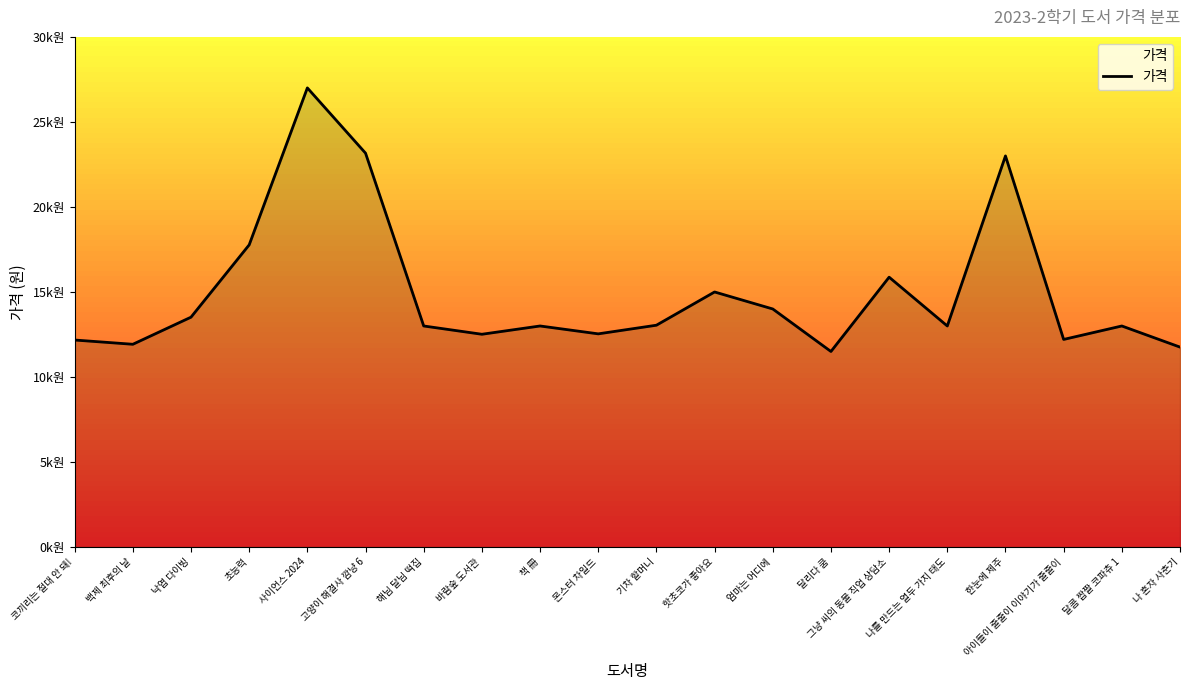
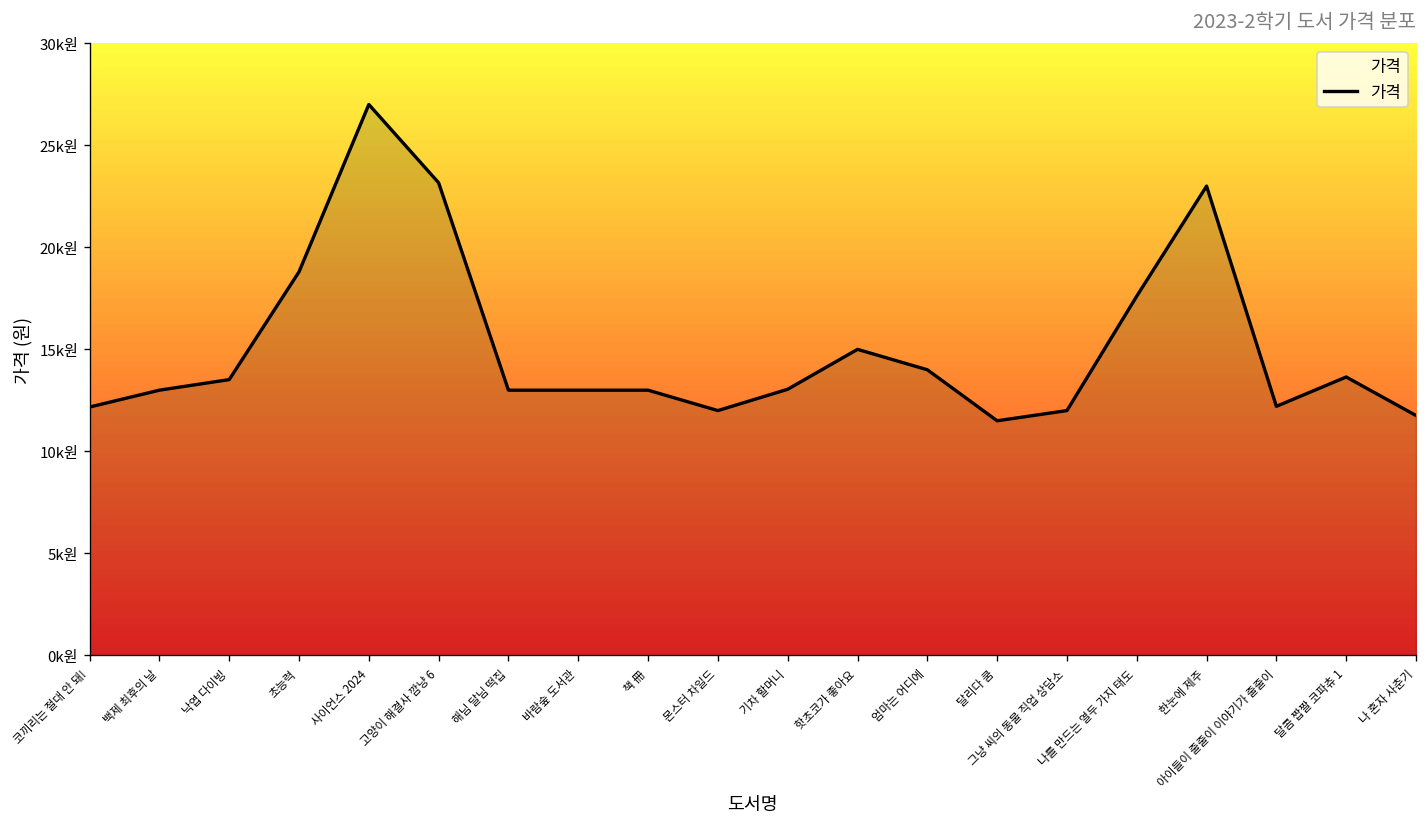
백제 최후의 날: 11.9k원 -> 13.0k원
초능력: 17.8k원 -> 18.8k원
바람숲 도서관: 12.5k원 -> 13.0k원
몬스터 차일드: 12.5k원 -> 12.0k원
그냥 씨의 동물 직업 상담소: 15.9k원 -> 12.0k원
나를 만드는 열두 가지 태도: 13.0k원 -> 17.6k원
달콤 짭짤 코파츄 1: 13.0k원 -> 13.6k원
